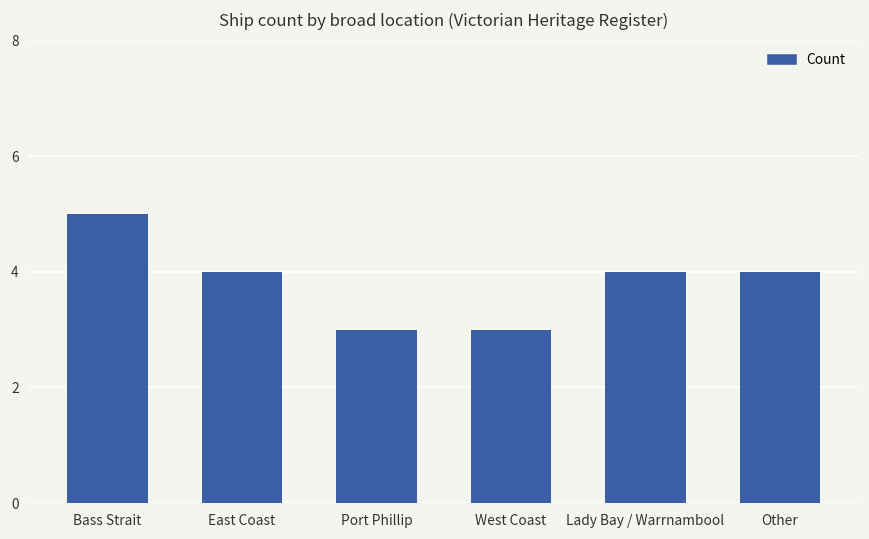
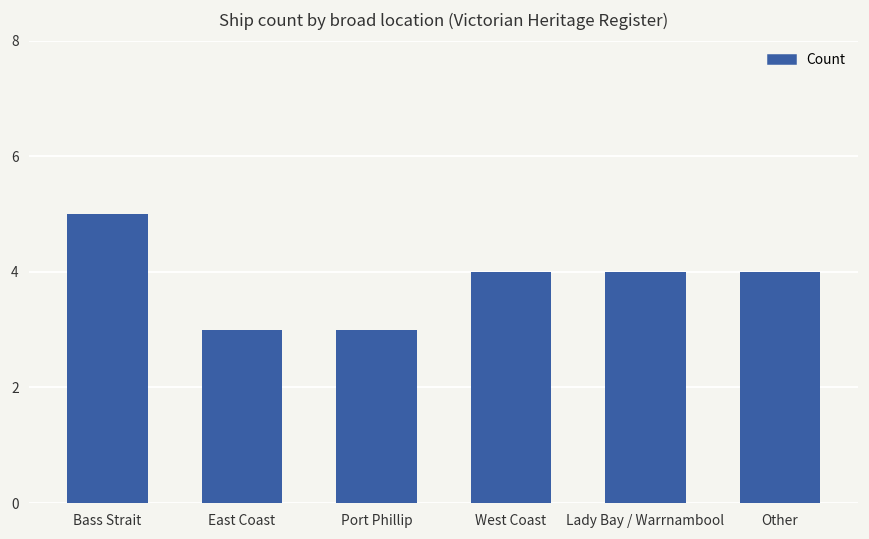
East Coast: 4 -> 3
West Coast: 3 -> 4
